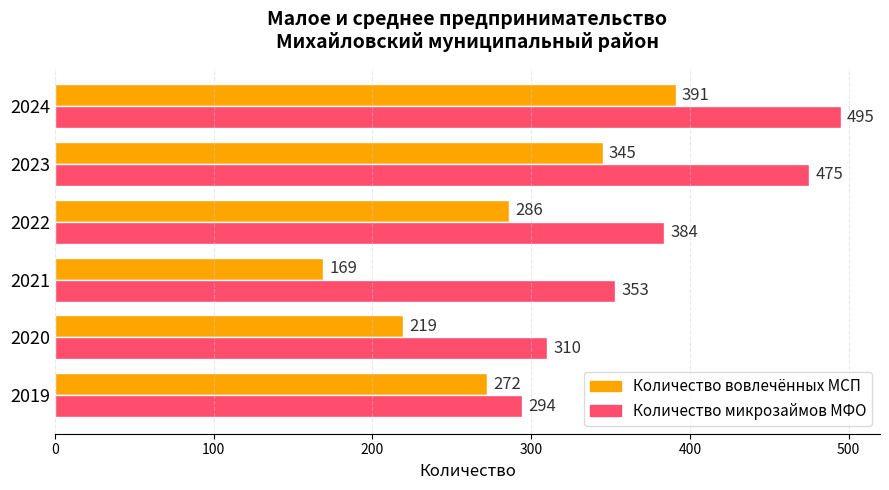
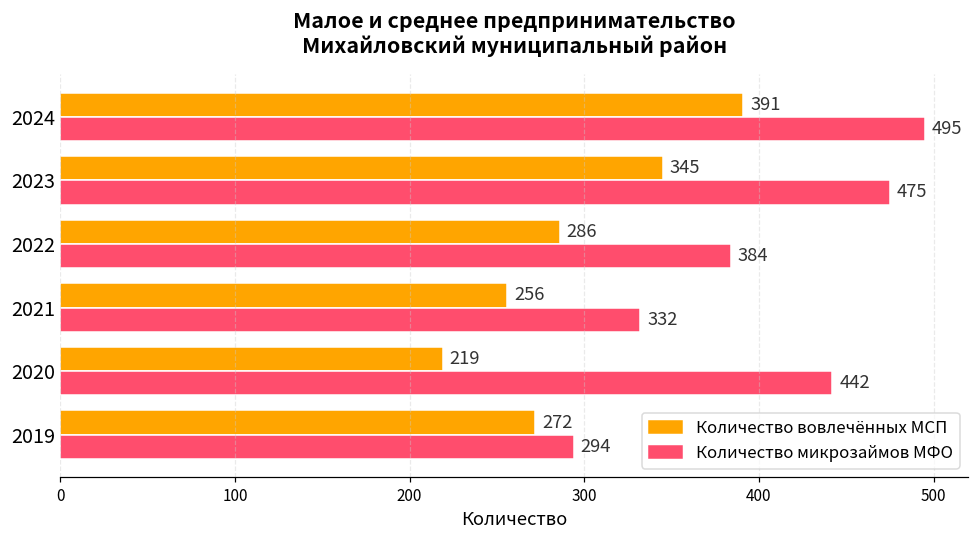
Количество вовлечённых МСП, 2021: 169 -> 256
Количество микрозаймов МФО, 2021: 353 -> 332
Количество микрозаймов МФО, 2020: 310 -> 442
